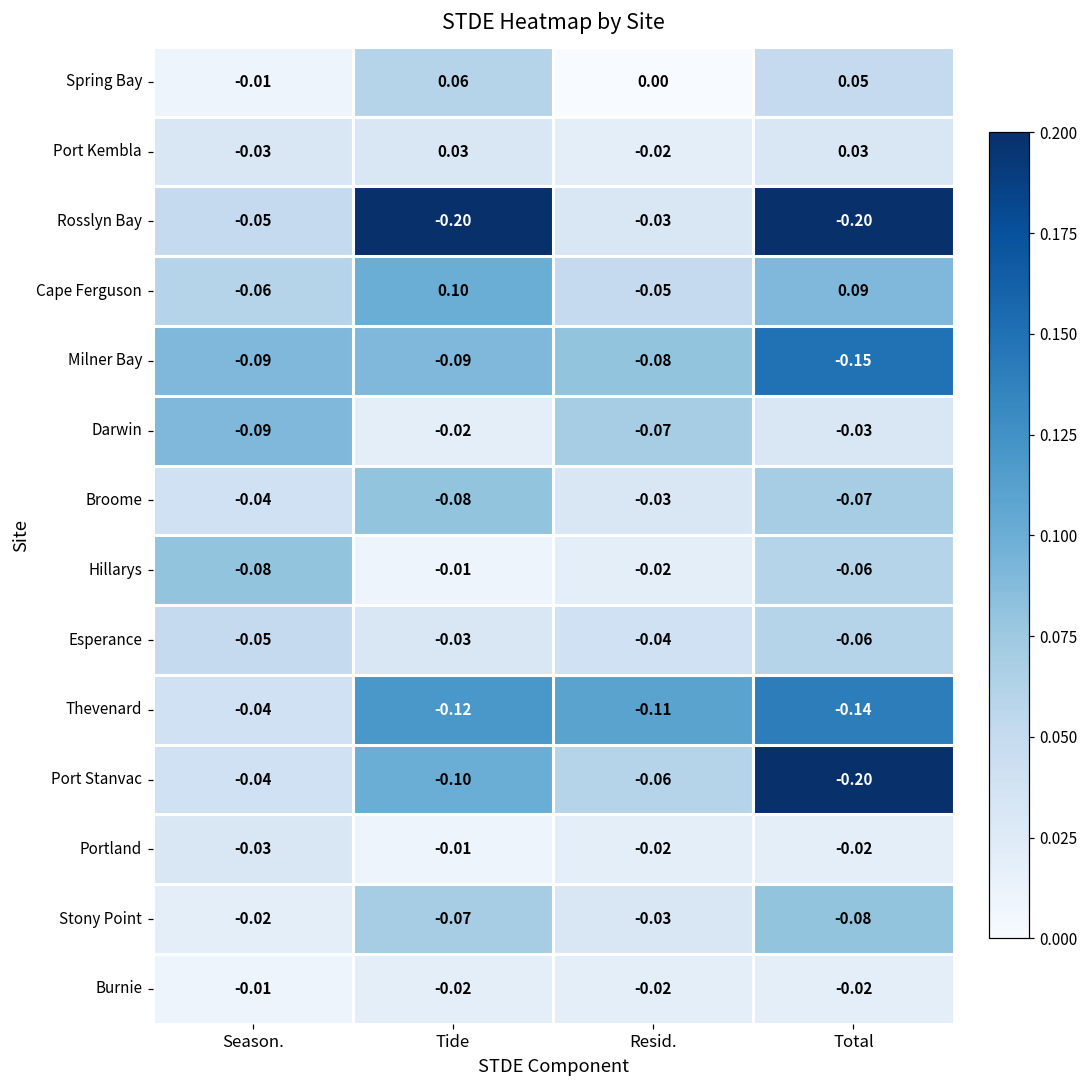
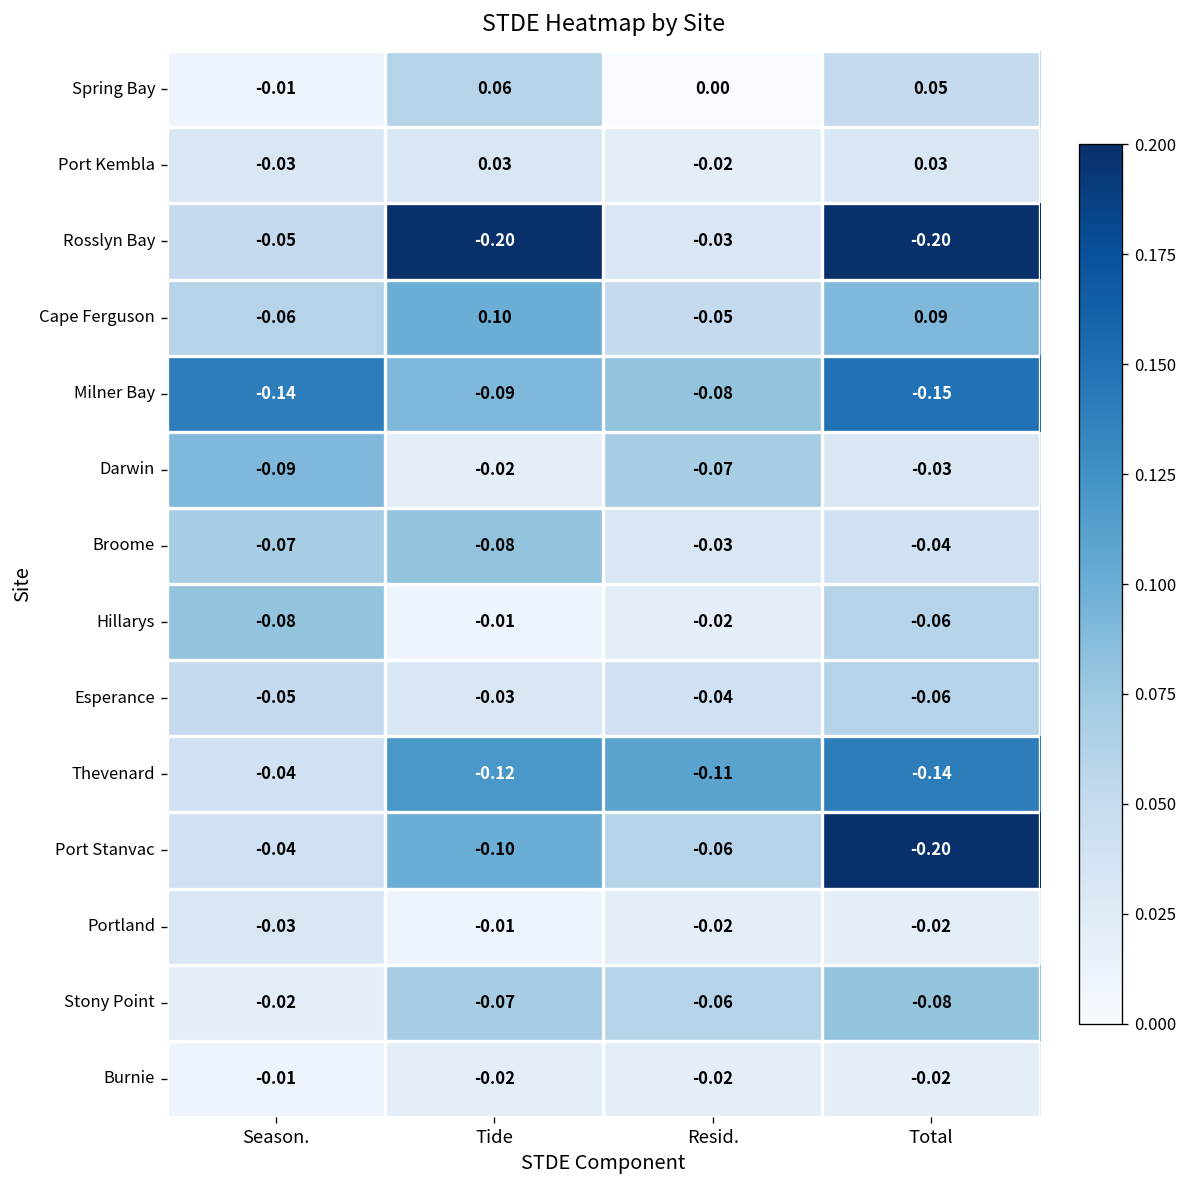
Milner Bay, Season.: -0.09 -> -0.14
Broome, Season.: -0.04 -> -0.07
Broome, Total: -0.07 -> -0.04
Stony Point, Resid.: -0.03 -> -0.06
